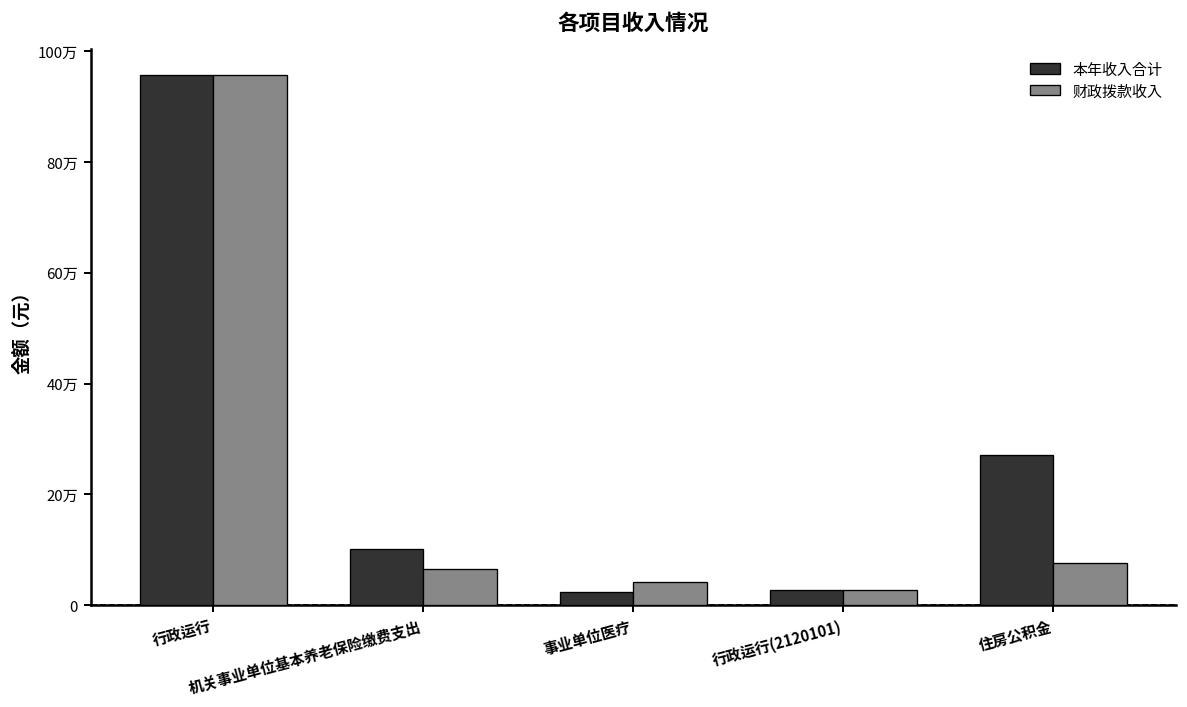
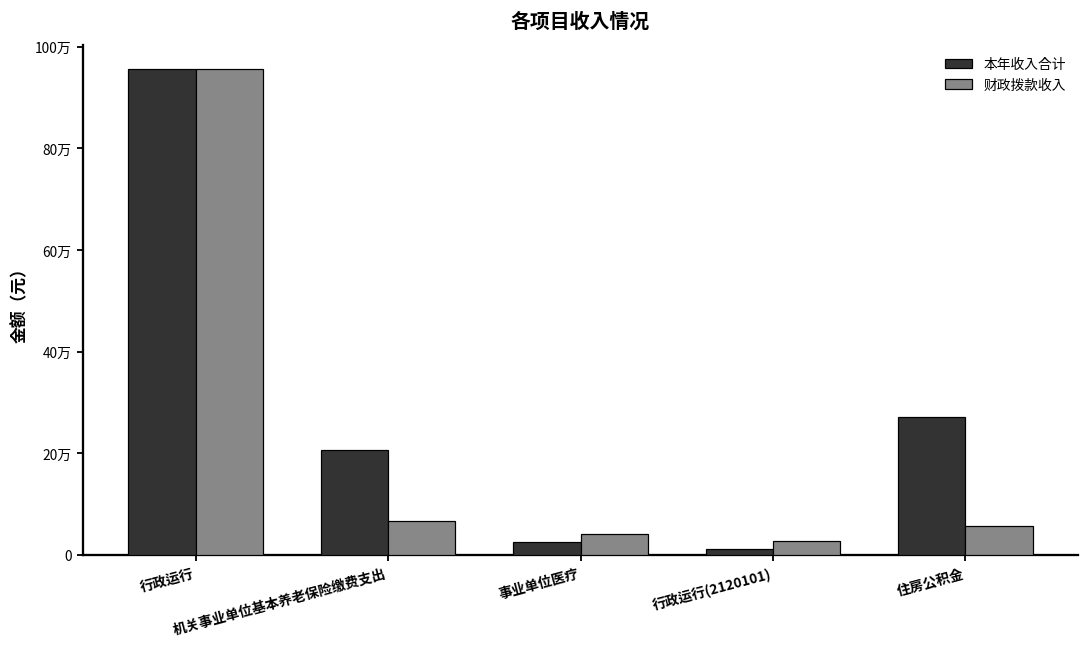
本年收入合计, 机关事业单位基本养老保险缴费支出: 10万 -> 21万
本年收入合计, 行政运行(2120101): 3万 -> 1万
财政拨款收入, 住房公积金: 8万 -> 6万
